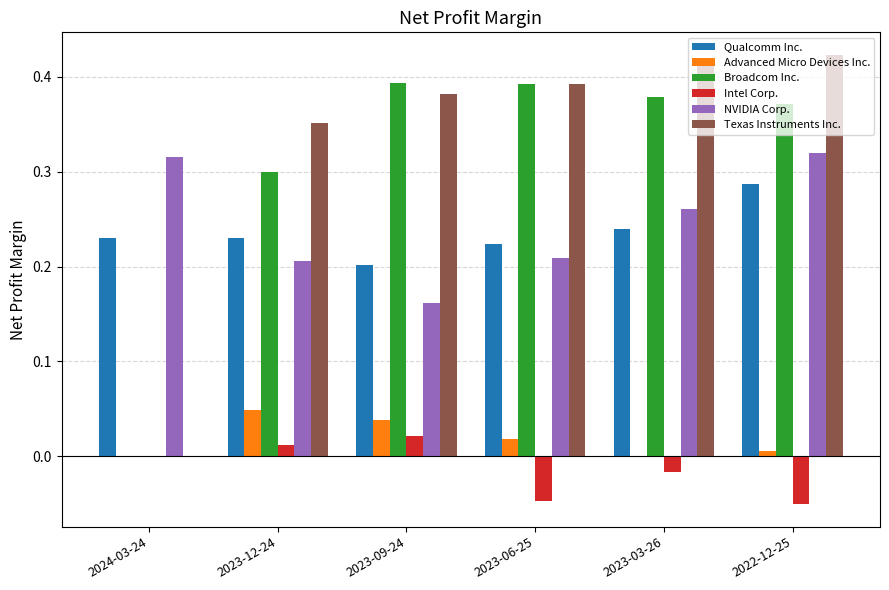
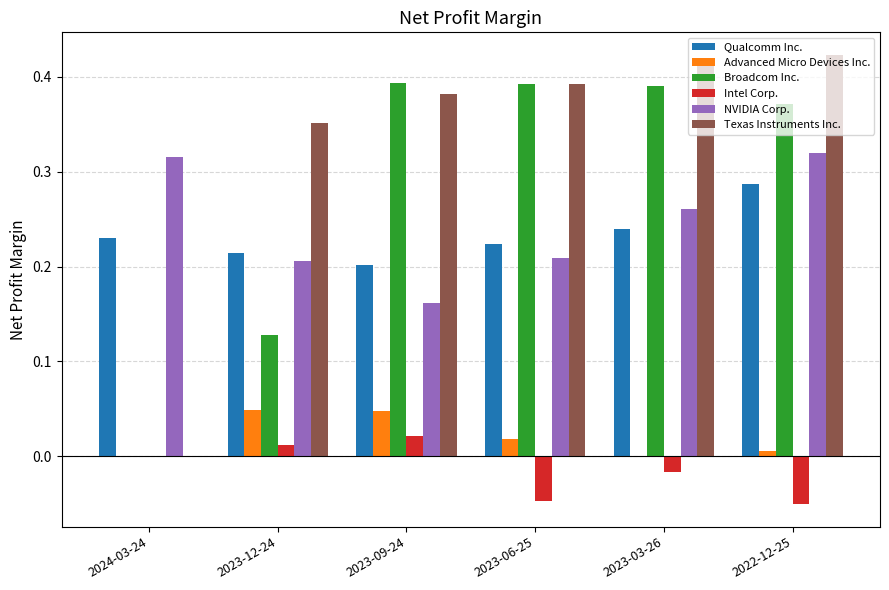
Qualcomm Inc., 2023-12-24: 0.23 -> 0.21
Broadcom Inc., 2023-12-24: 0.30 -> 0.13
Advanced Micro Devices Inc., 2023-09-24: 0.04 -> 0.05
Broadcom Inc., 2023-03-26: 0.38 -> 0.39
